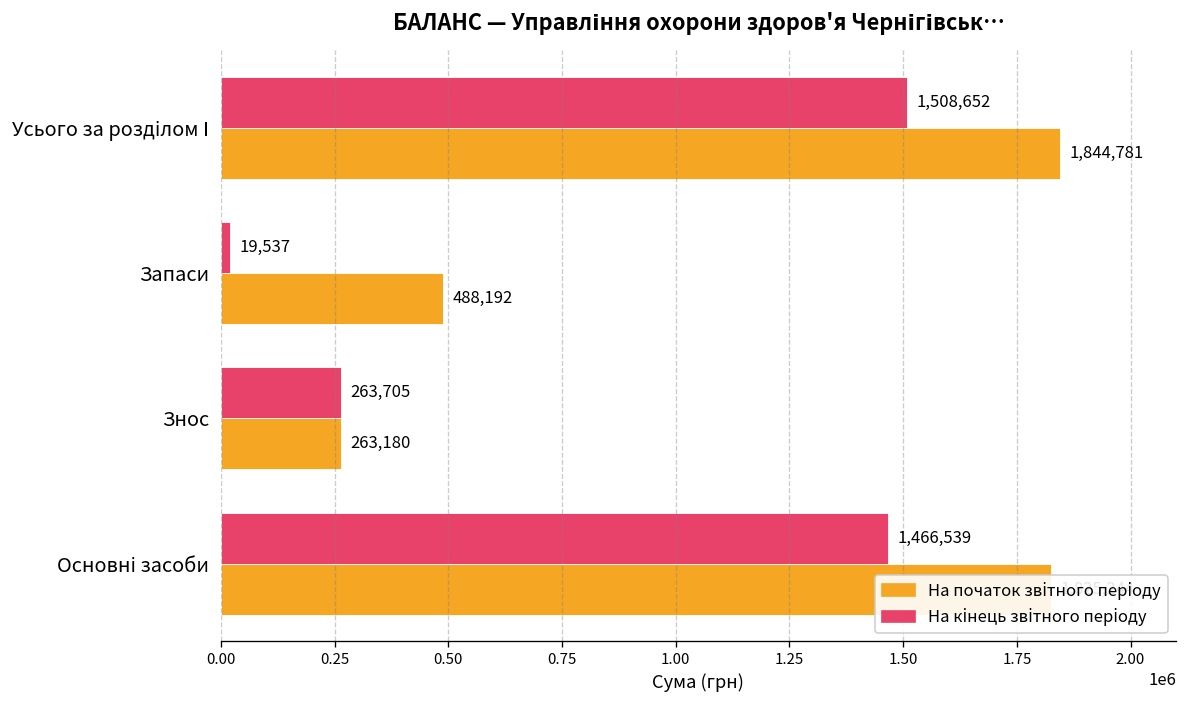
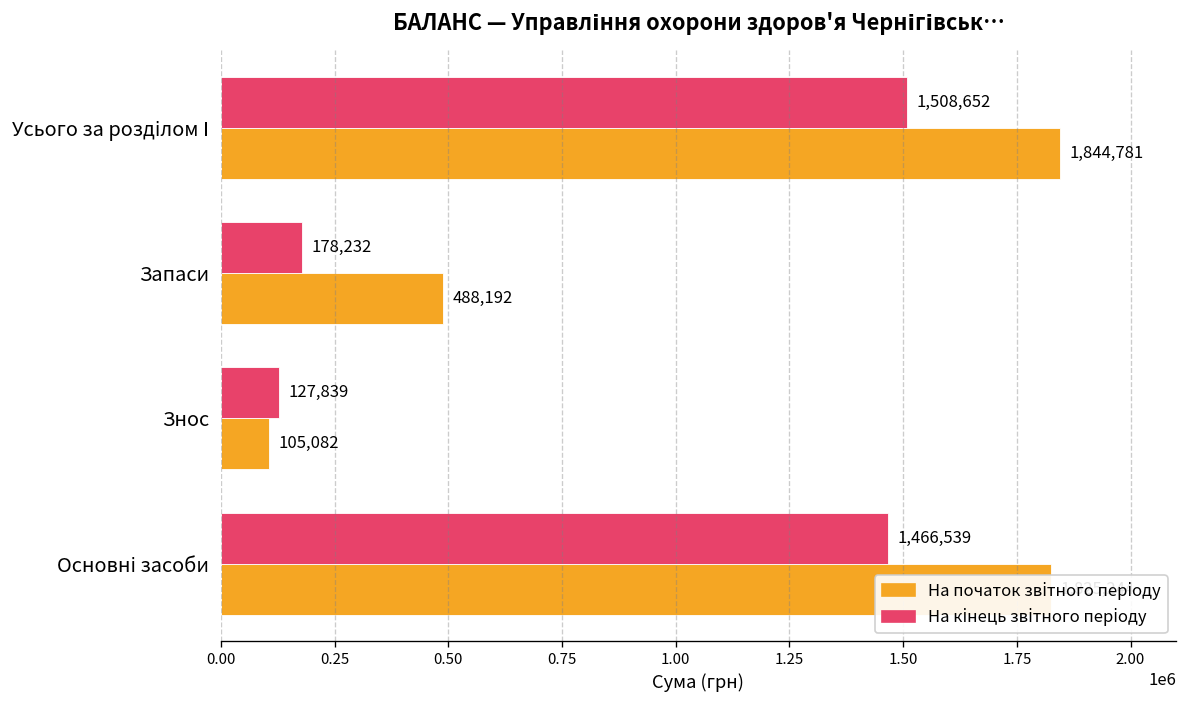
На кінець звітного періоду, Запаси: 19,537 -> 178,232
На кінець звітного періоду, Знос: 263,705 -> 127,839
На початок звітного періоду, Знос: 263,180 -> 105,082
